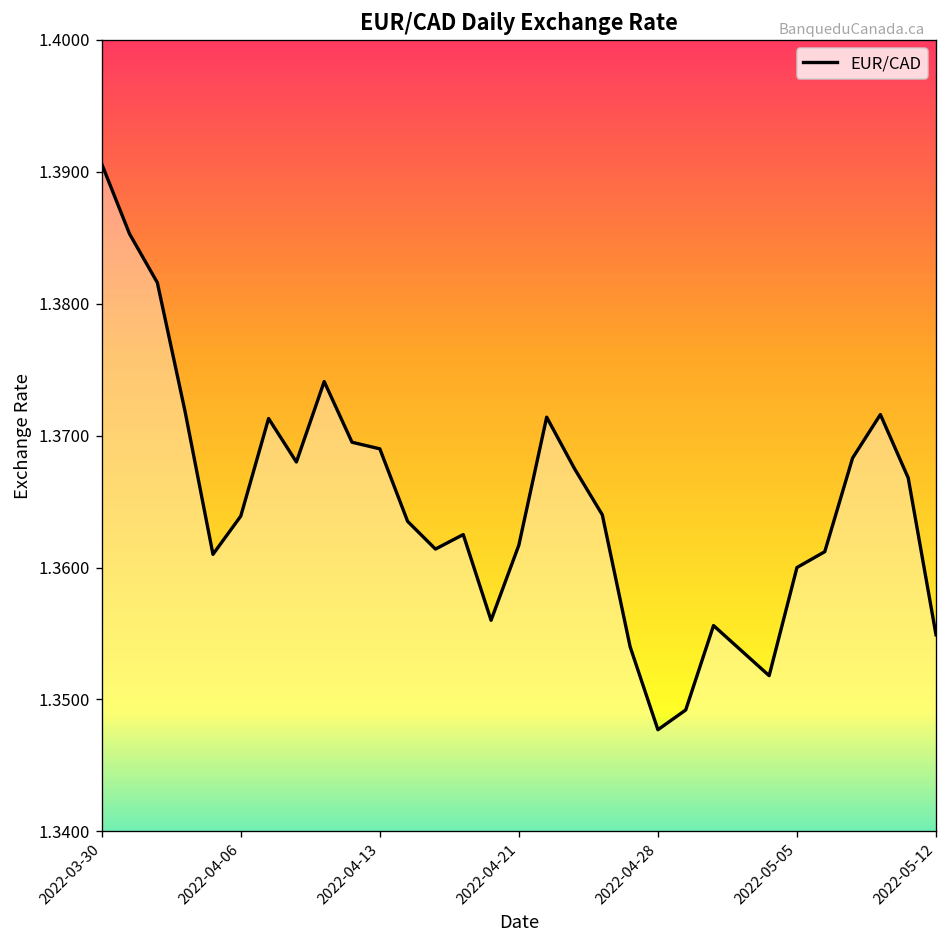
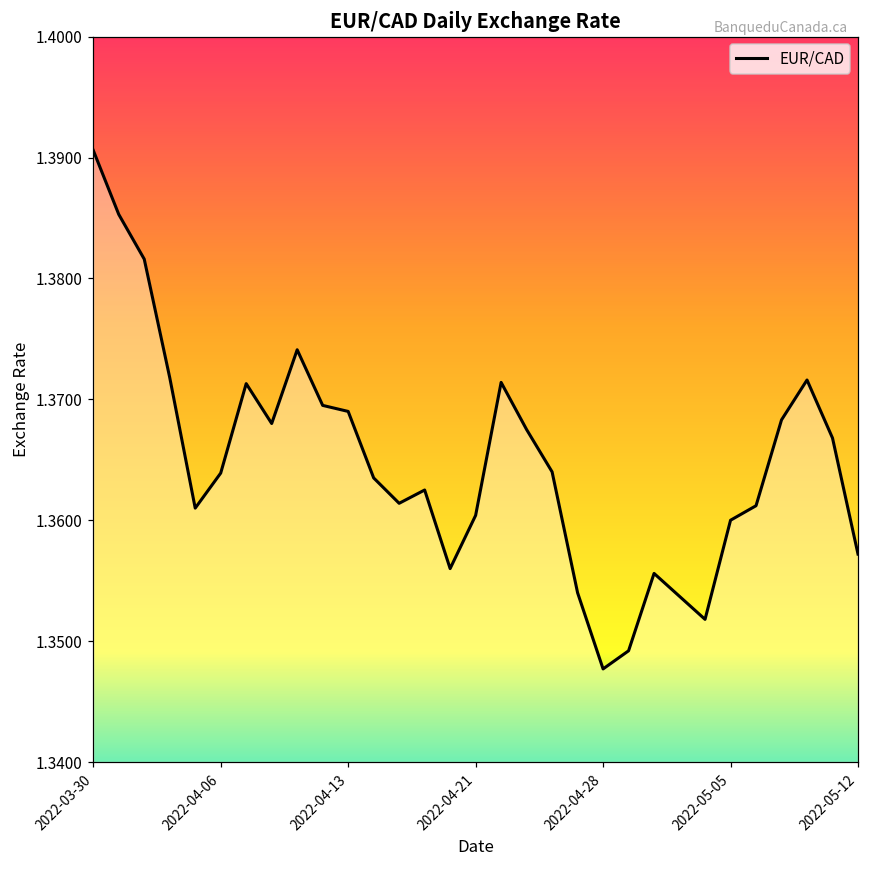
2022-04-21: 1.3617 -> 1.3604
2022-05-12: 1.3549 -> 1.3572
